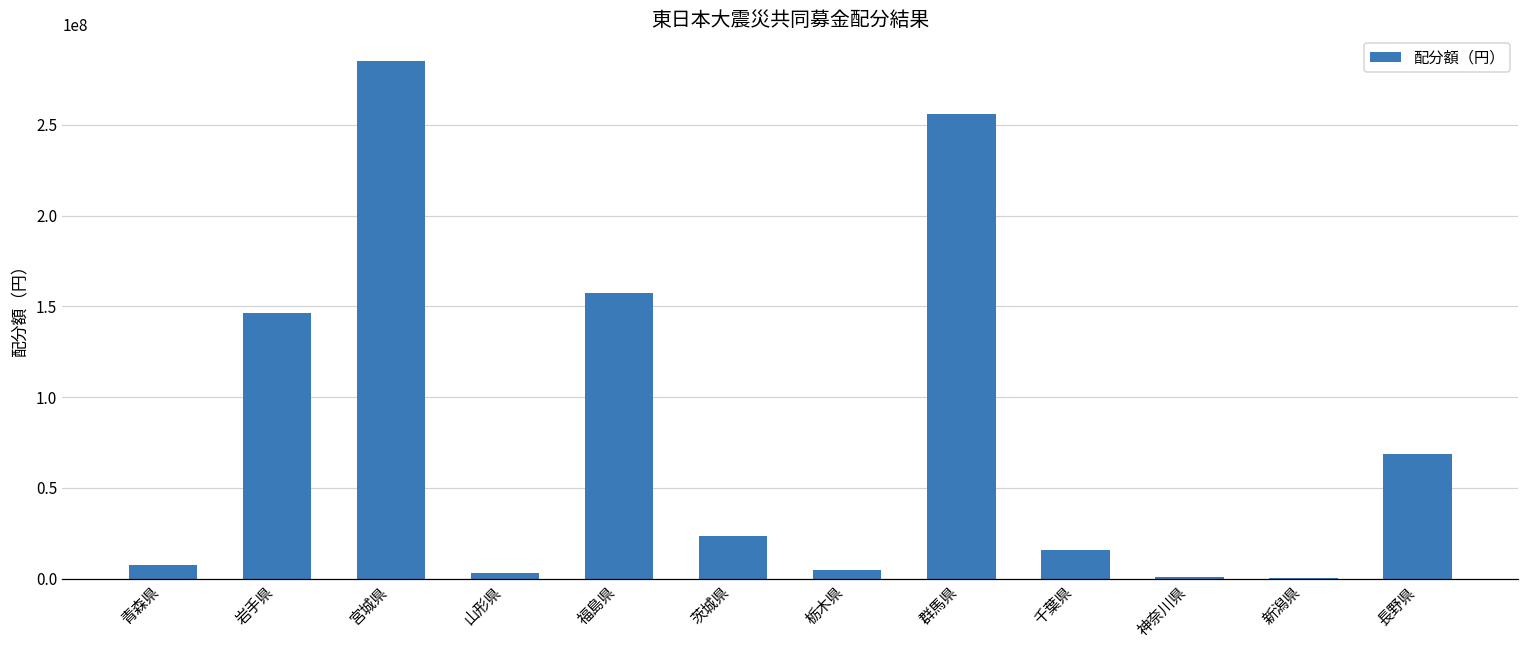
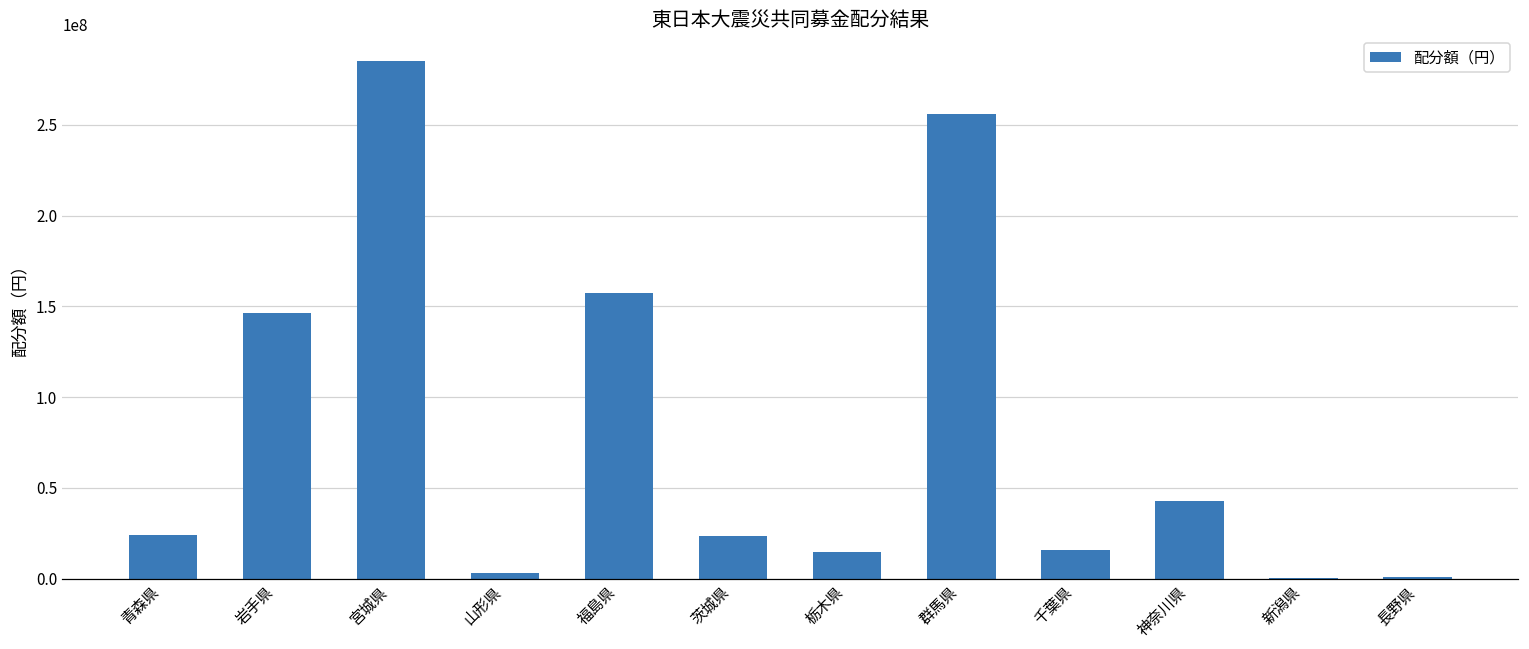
青森県: 7000000 -> 24000000
栃木県: 5000000 -> 14000000
神奈川県: 1000000 -> 43000000
長野県: 69000000 -> 1000000
